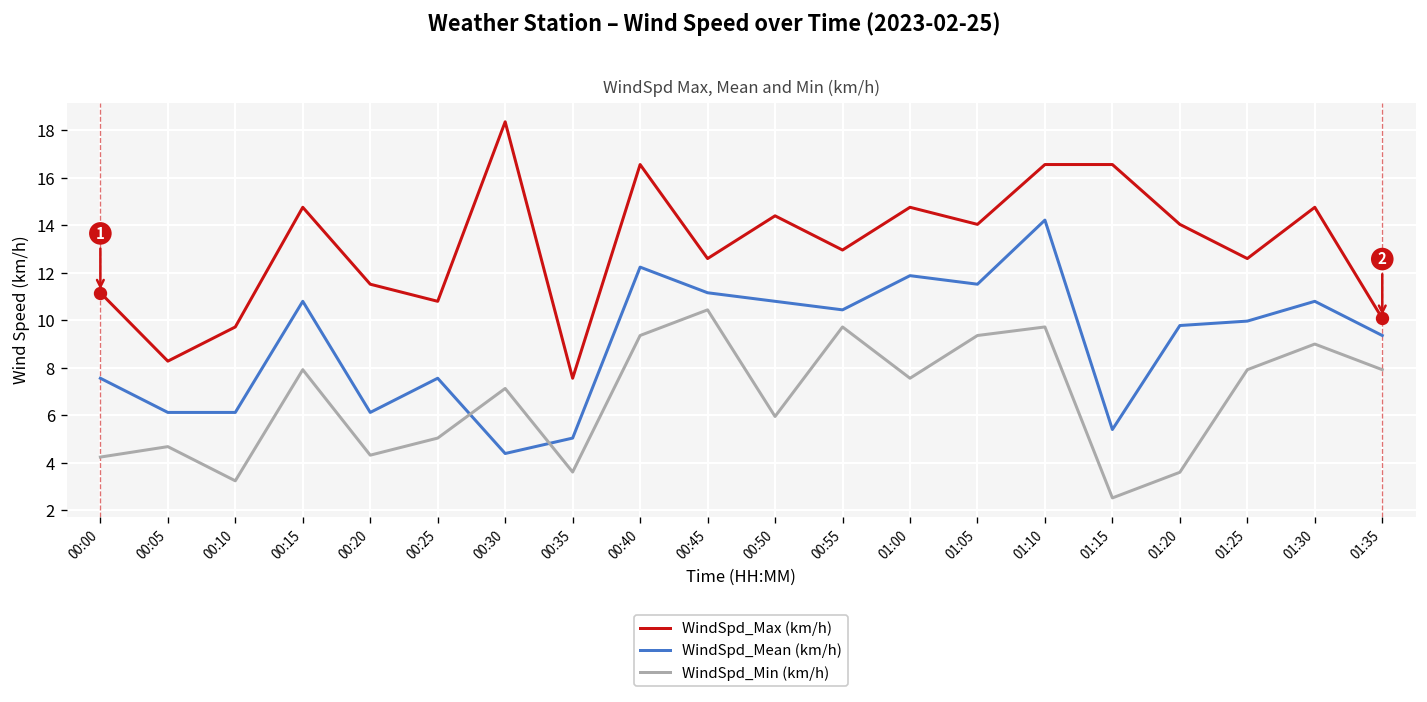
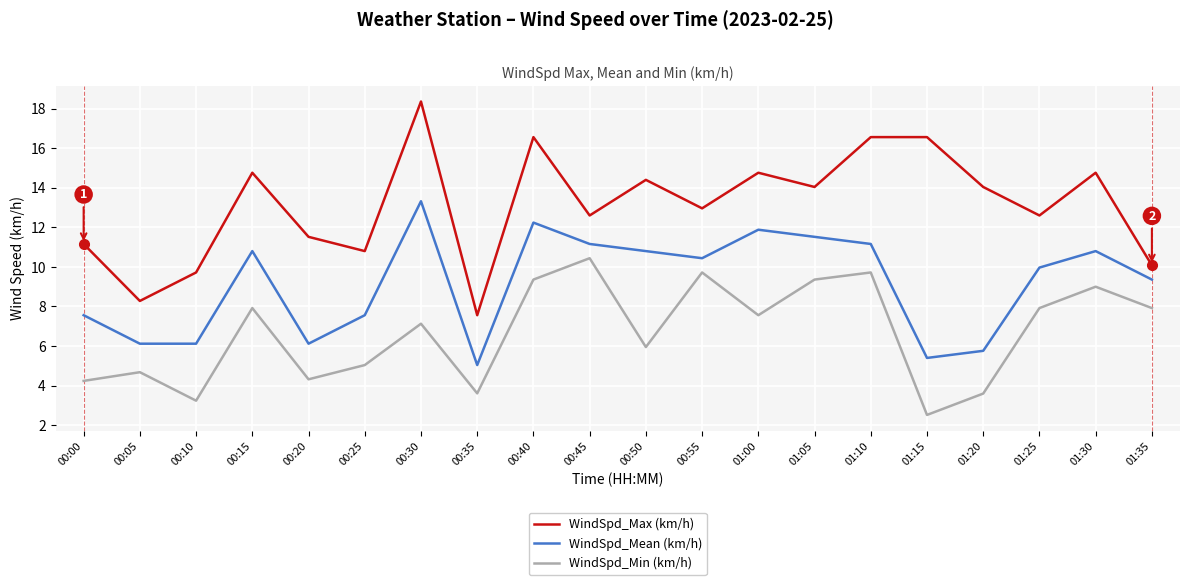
WindSpd_Mean (km/h), 00:30: 4.4 -> 13.3
WindSpd_Mean (km/h), 01:10: 14.2 -> 11.2
WindSpd_Mean (km/h), 01:20: 9.8 -> 5.8
